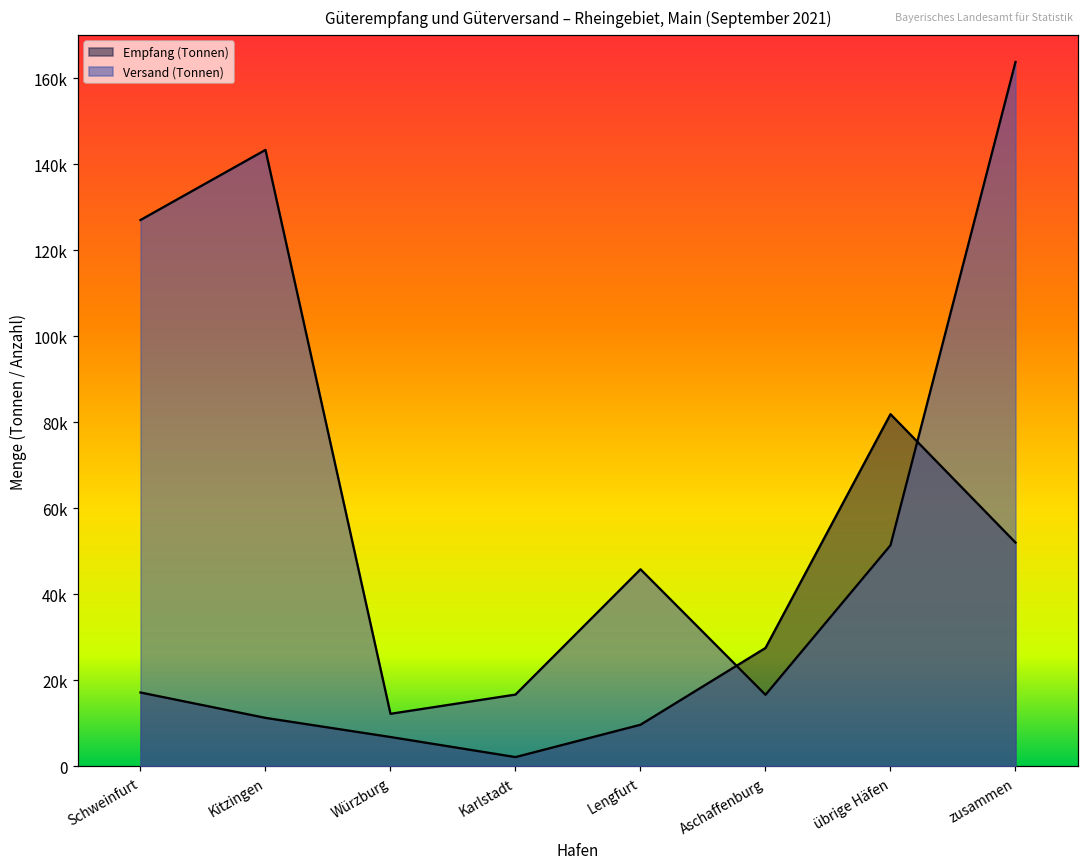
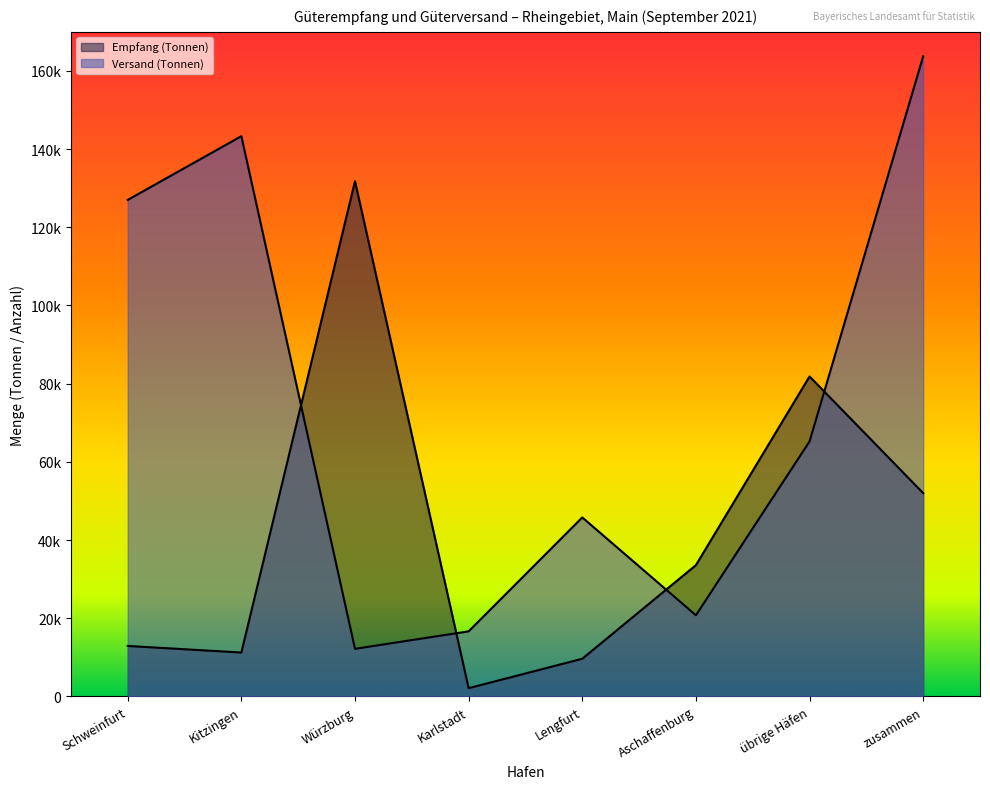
Empfang (Tonnen), Schweinfurt: 17000 -> 13000
Empfang (Tonnen), Würzburg: 7000 -> 132000
Empfang (Tonnen), Aschaffenburg: 27000 -> 34000
Versand (Tonnen), Aschaffenburg: 17000 -> 21000
Versand (Tonnen), übrige Häfen: 51000 -> 65000
